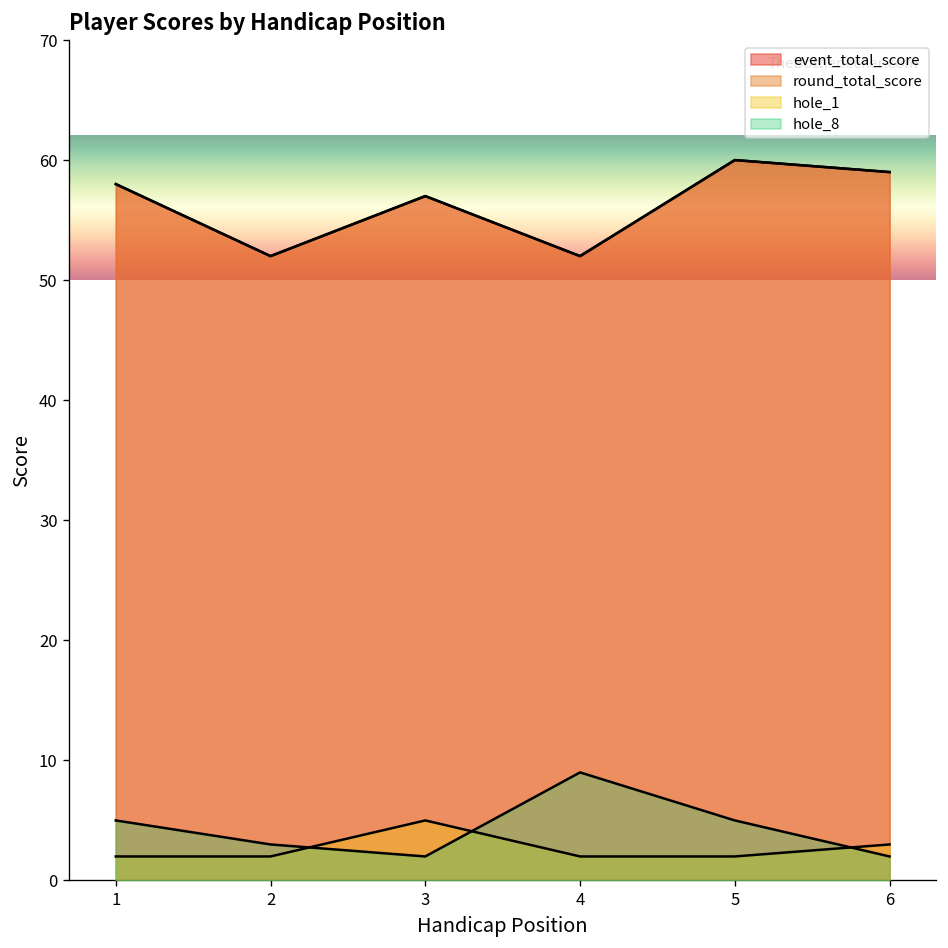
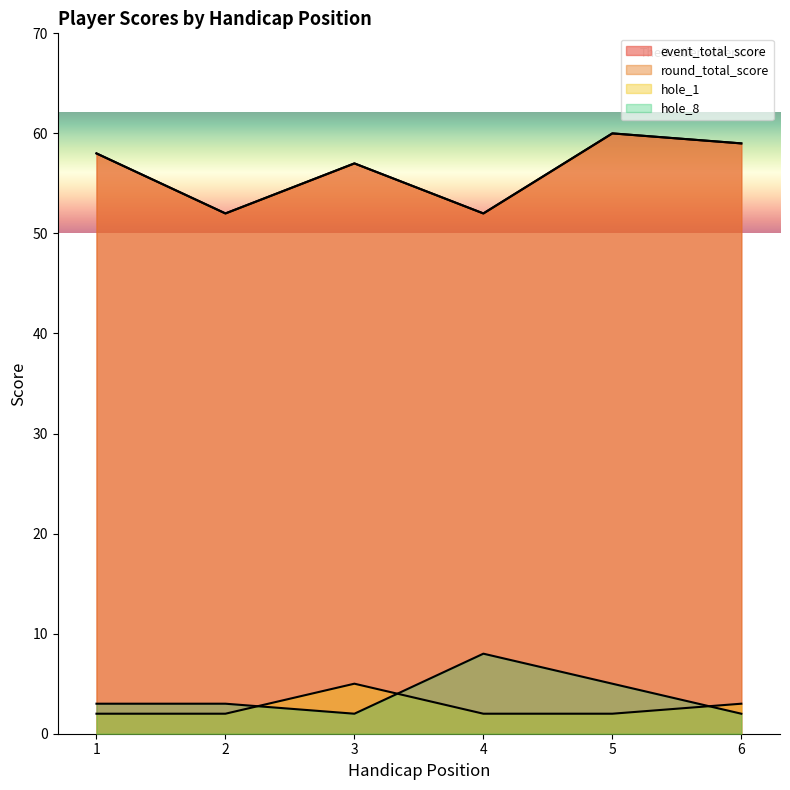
hole_8, 1: 5 -> 3
hole_8, 4: 9 -> 8
